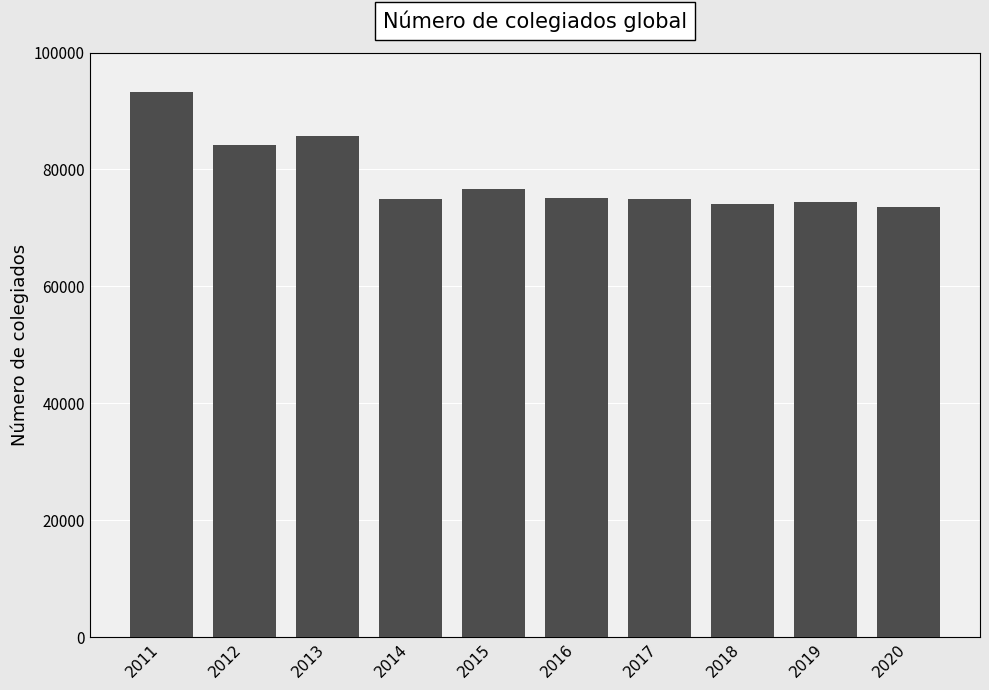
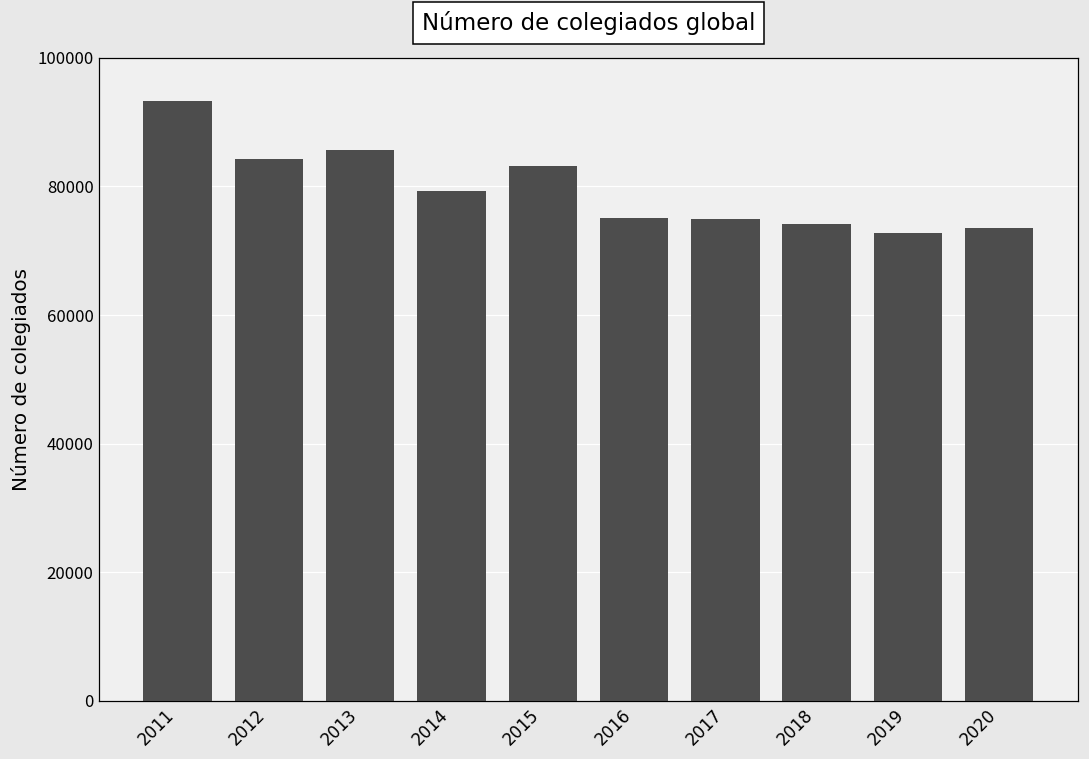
2014: 75000 -> 79000
2015: 77000 -> 83000
2019: 74000 -> 73000
